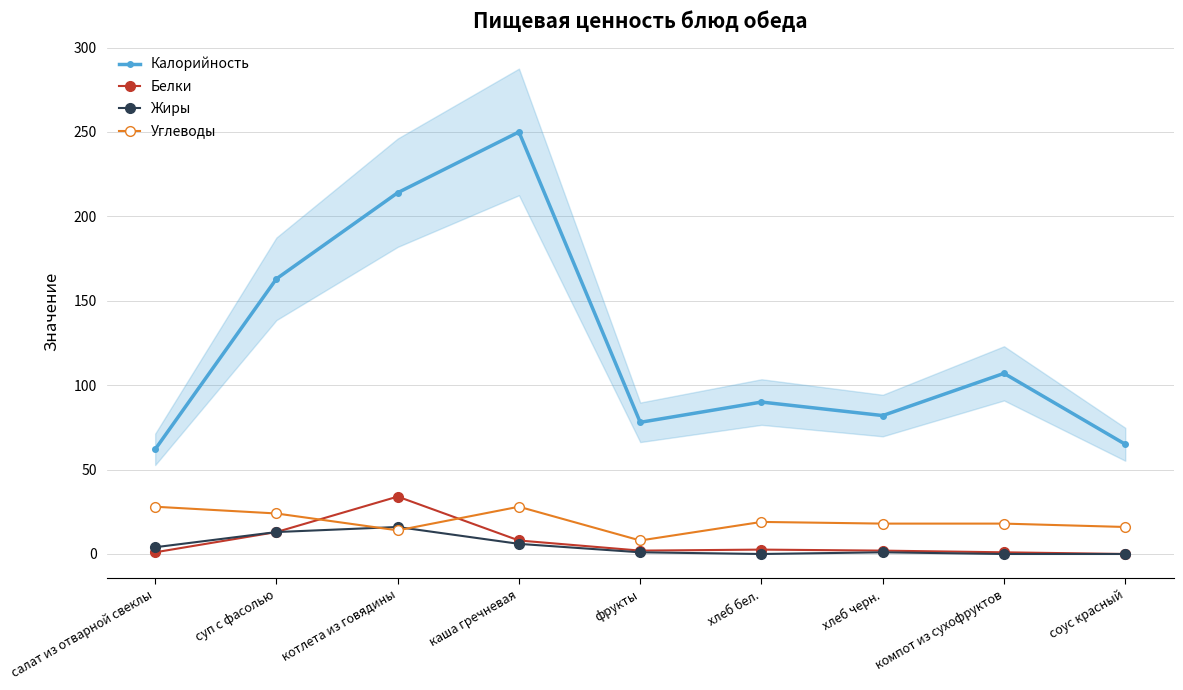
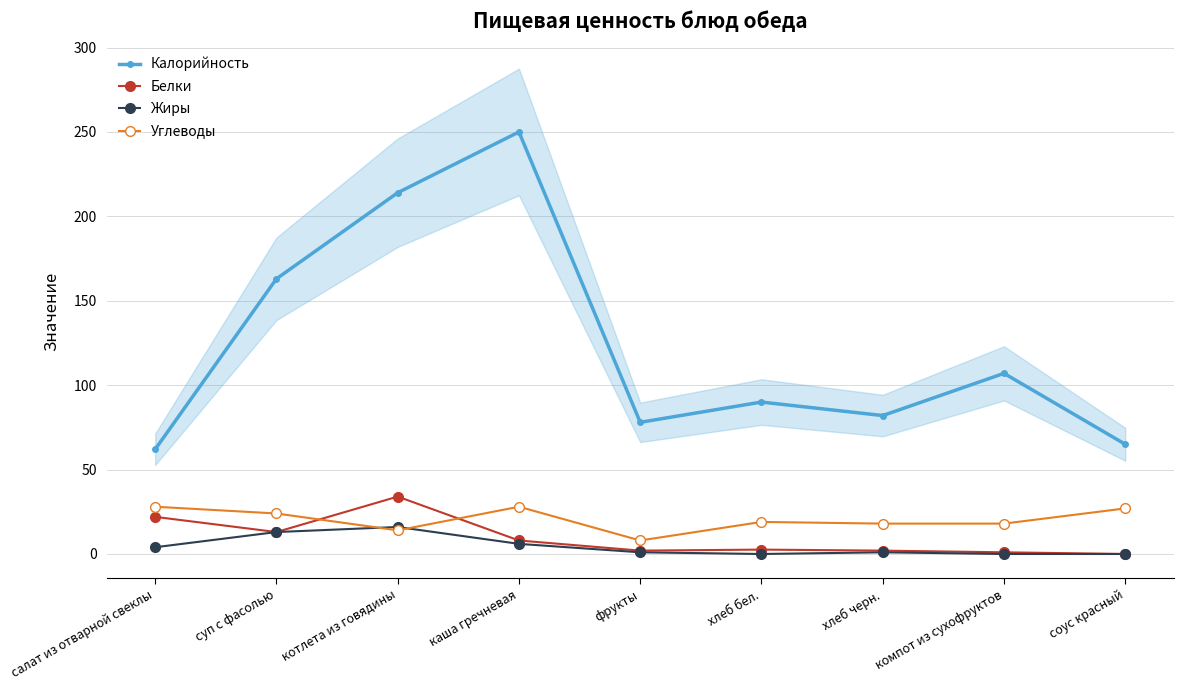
Белки, салат из отварной свеклы: 1 -> 22
Углеводы, соус красный: 16 -> 27
